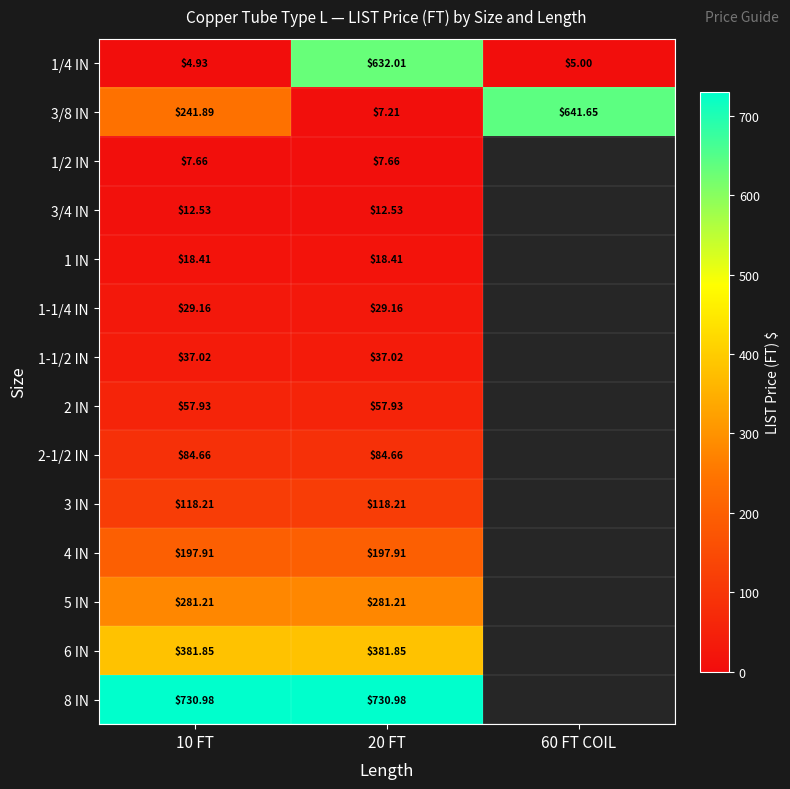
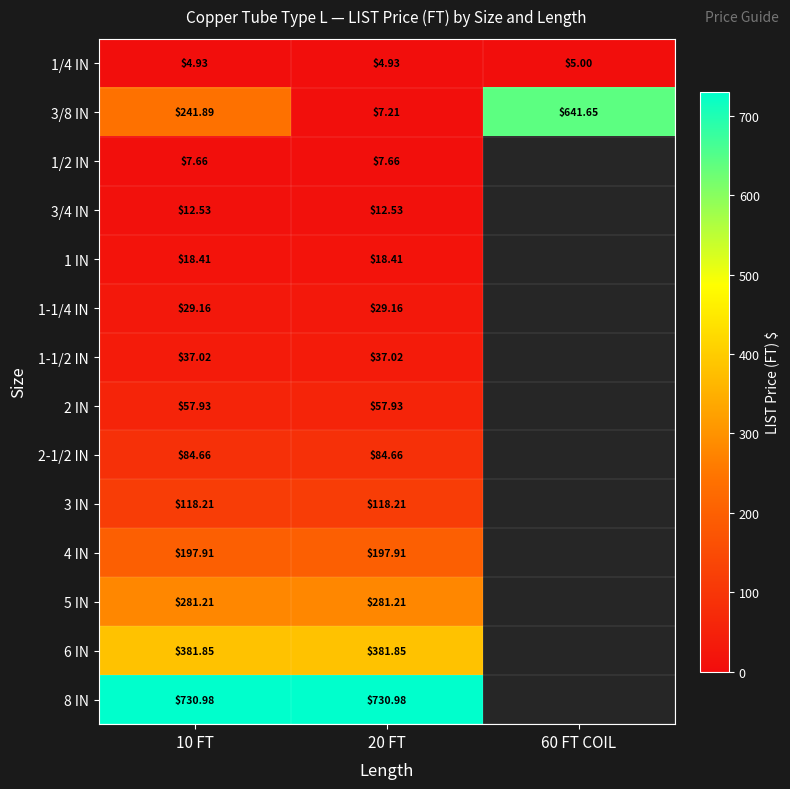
1/4 IN, 20 FT: $632.01 -> $4.93
